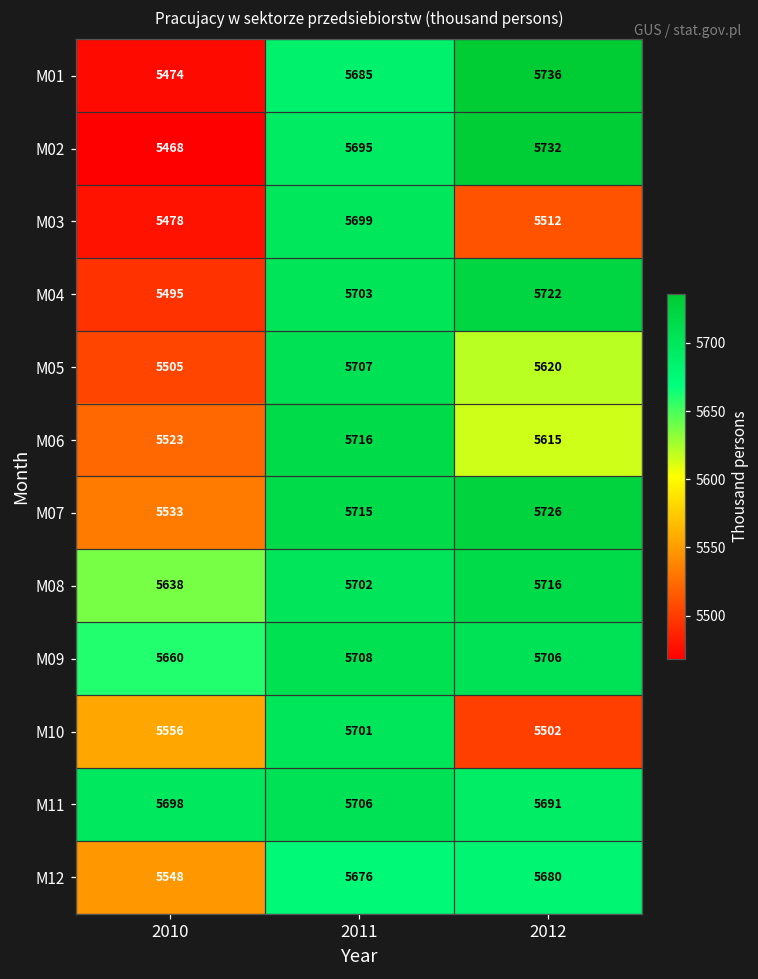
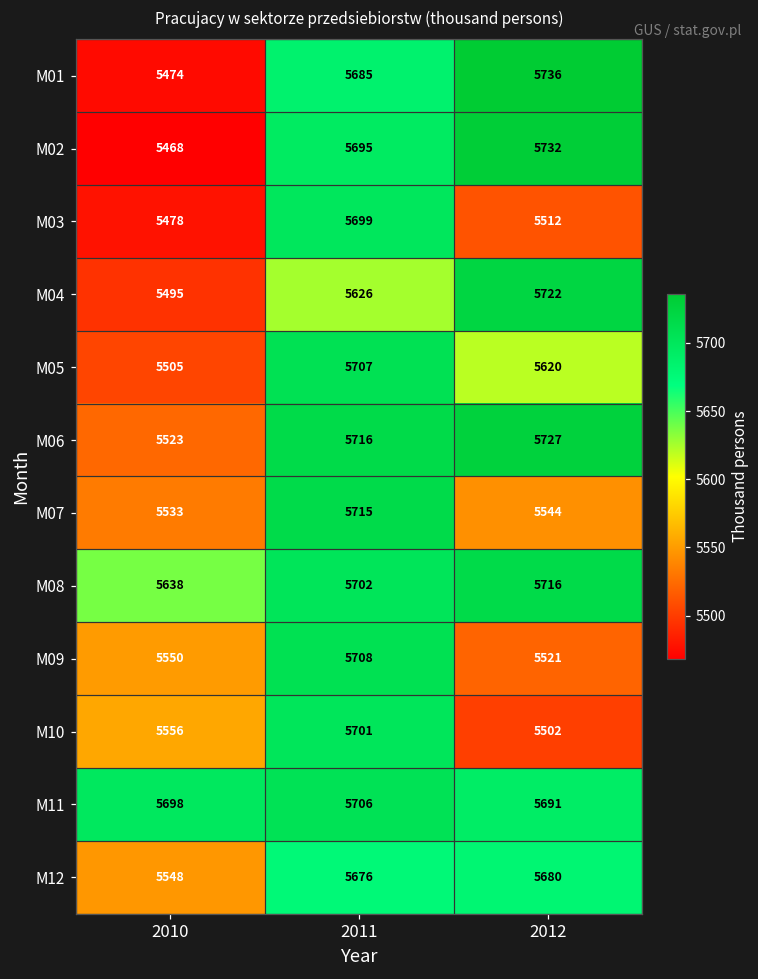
M04, 2011: 5703 -> 5626
M06, 2012: 5615 -> 5727
M07, 2012: 5726 -> 5544
M09, 2010: 5660 -> 5550
M09, 2012: 5706 -> 5521
